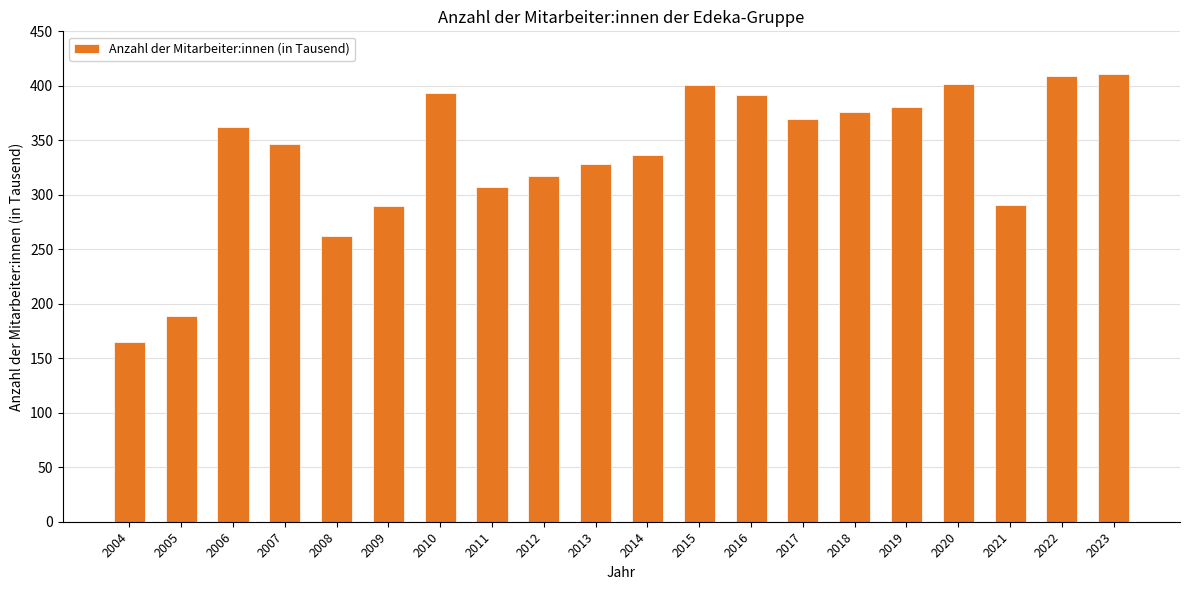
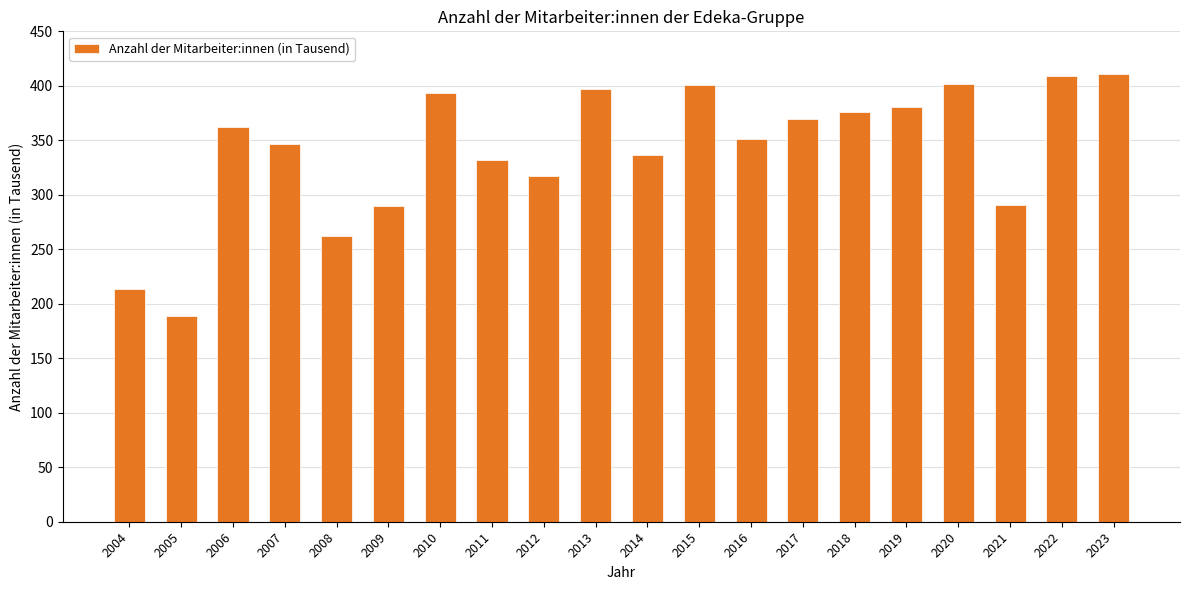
2004: 165 -> 213
2011: 307 -> 332
2013: 328 -> 397
2016: 392 -> 352
